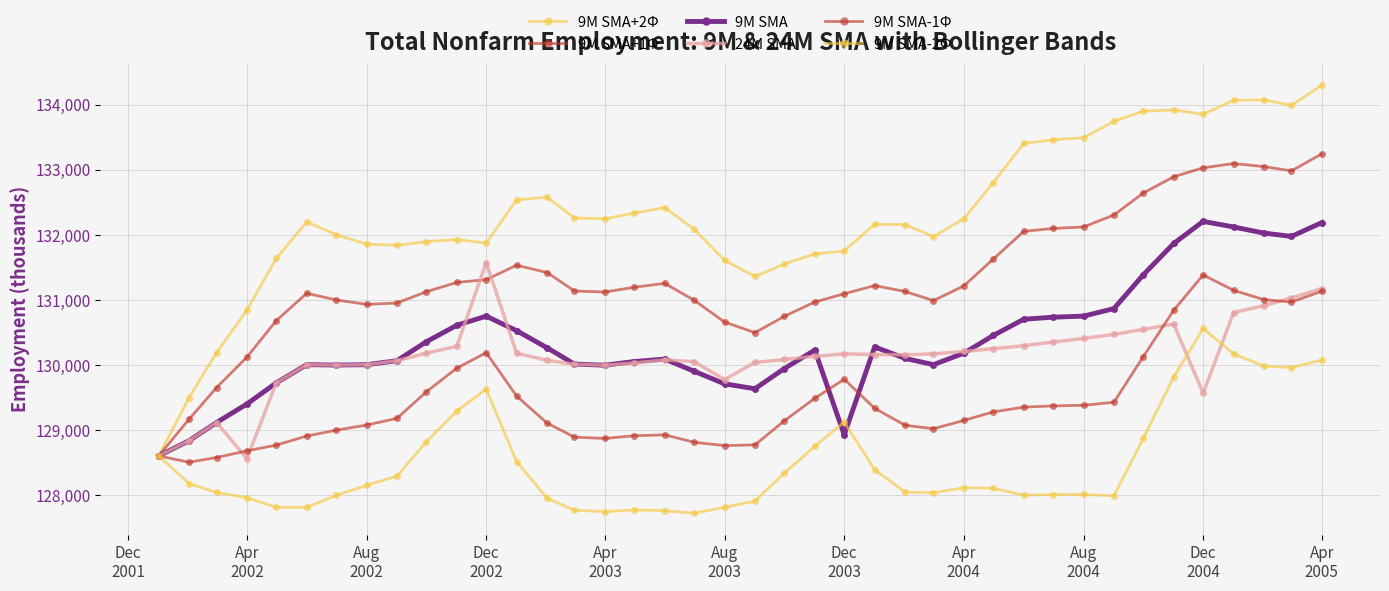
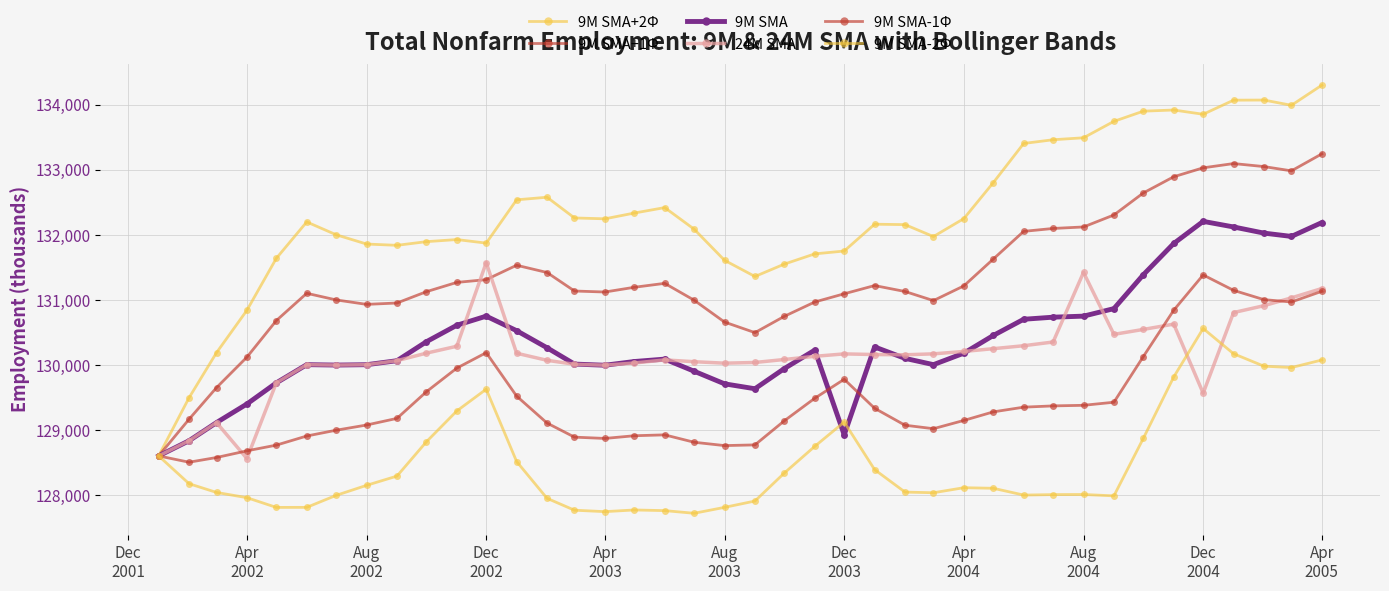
24M SMA, Aug 2003: 129,800 -> 130,000
24M SMA, Aug 2004: 130,400 -> 131,400
